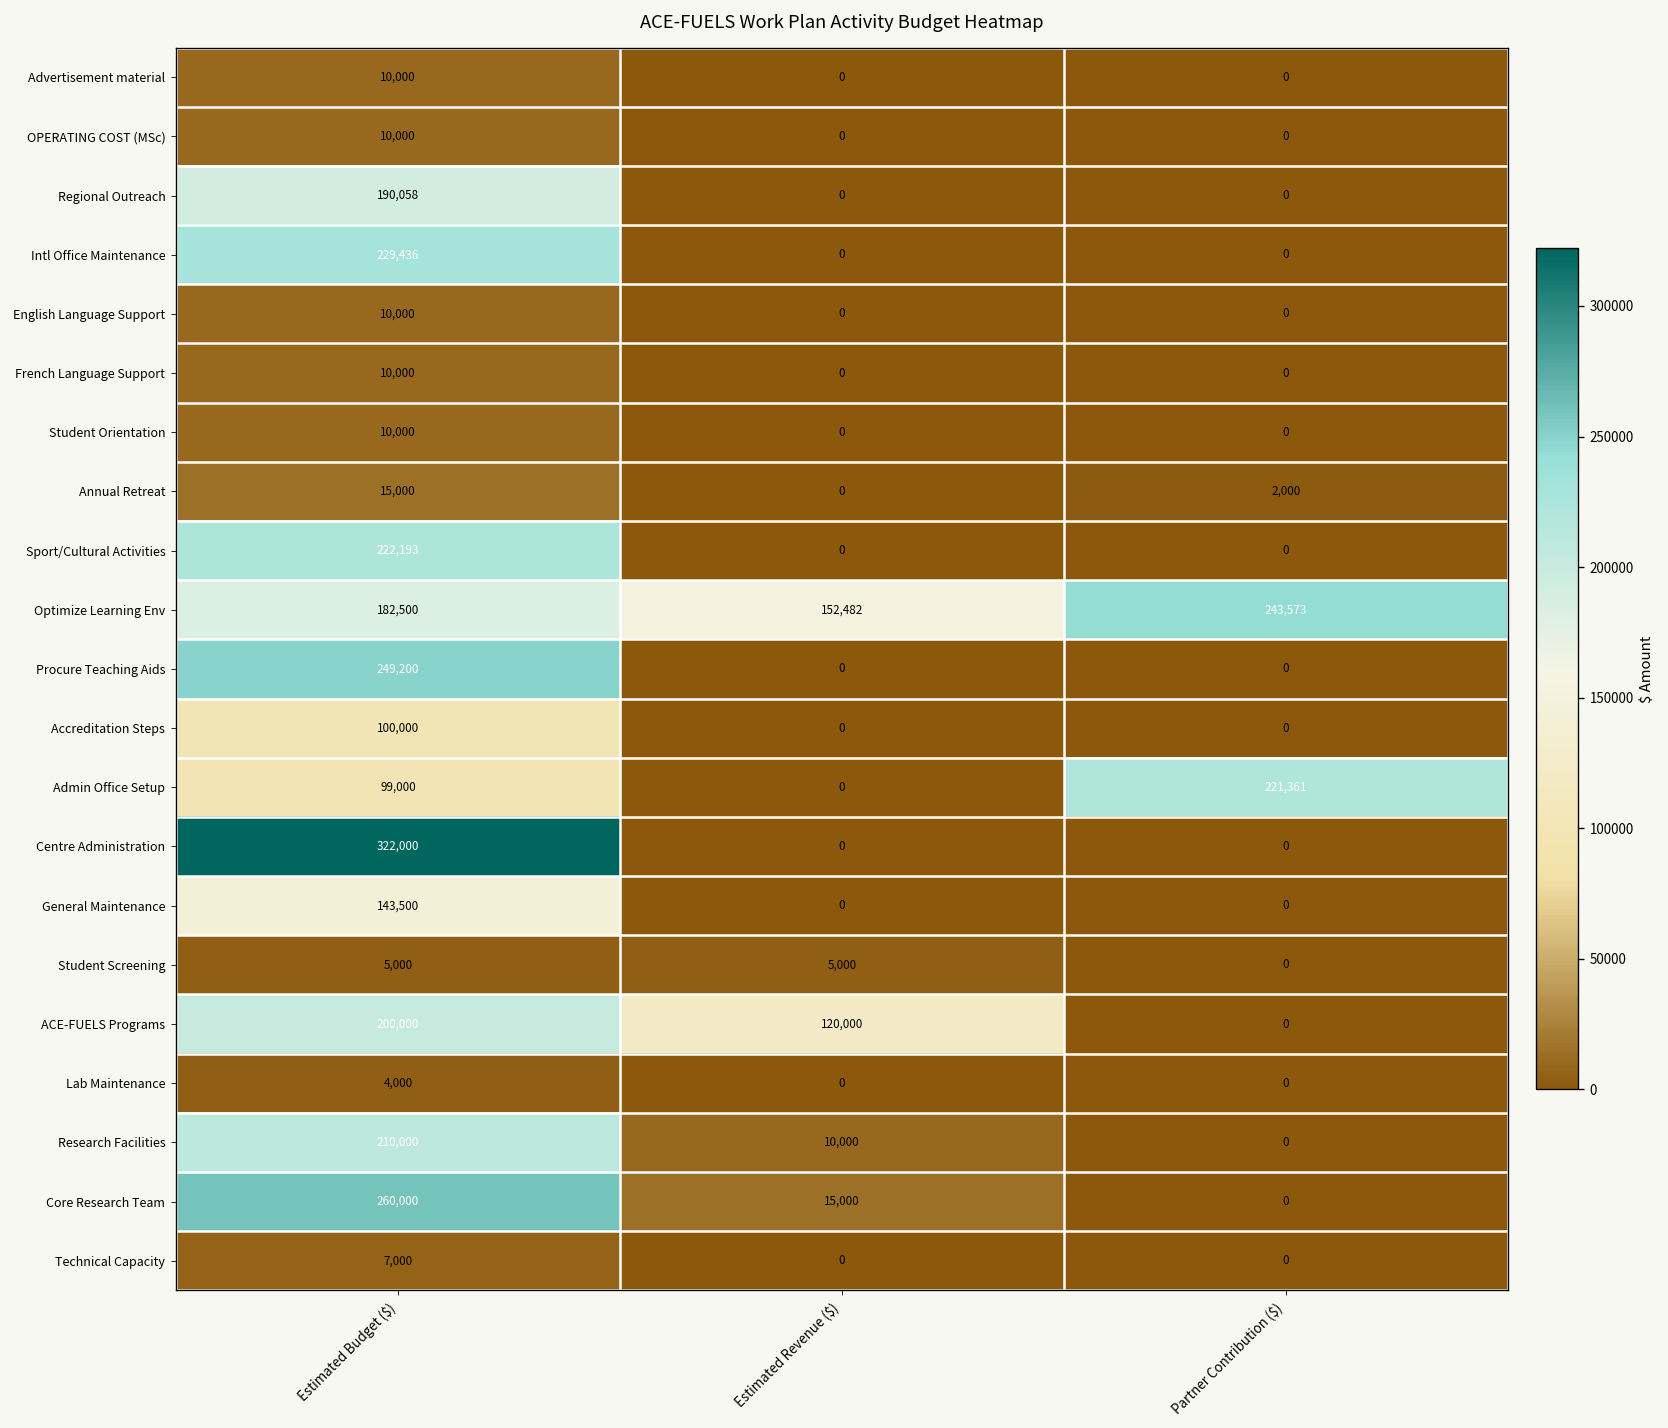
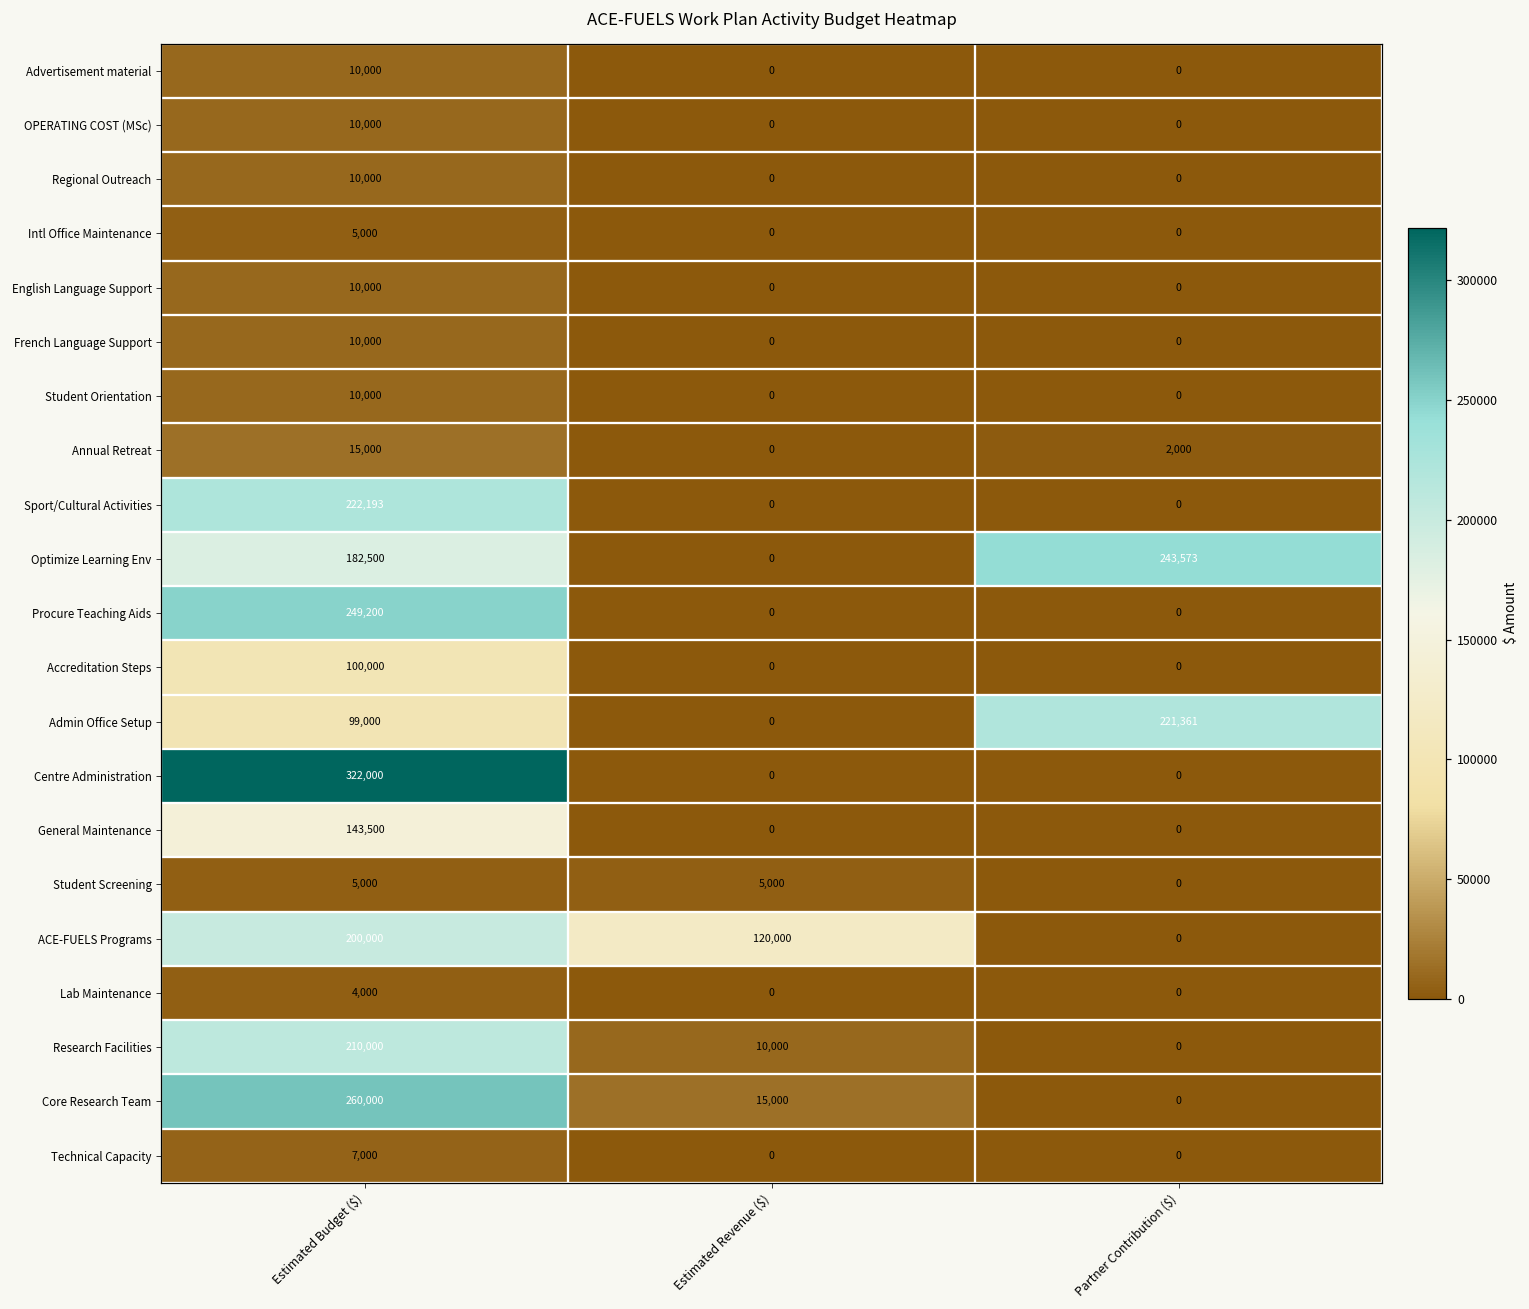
Regional Outreach, Estimated Budget ($): 190,058 -> 10,000
Intl Office Maintenance, Estimated Budget ($): 229,436 -> 5,000
Optimize Learning Env, Estimated Revenue ($): 152,482 -> 0
